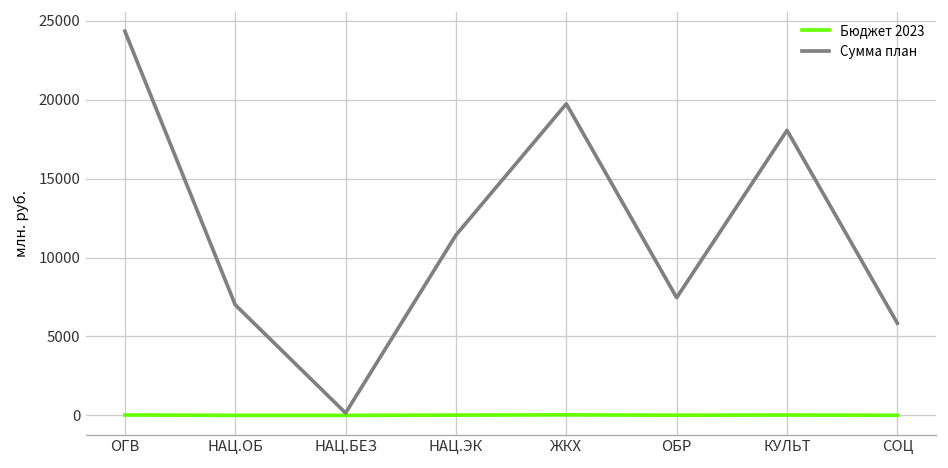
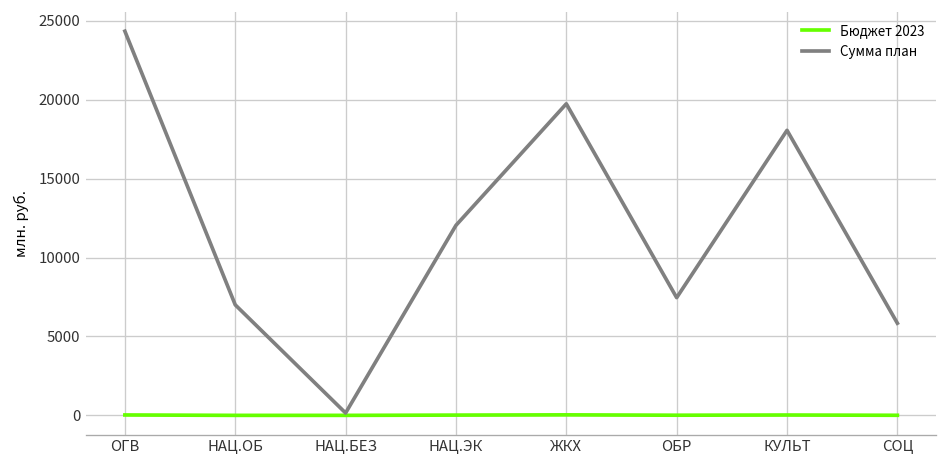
Сумма план, НАЦ.ЭК: 11400 -> 12000
